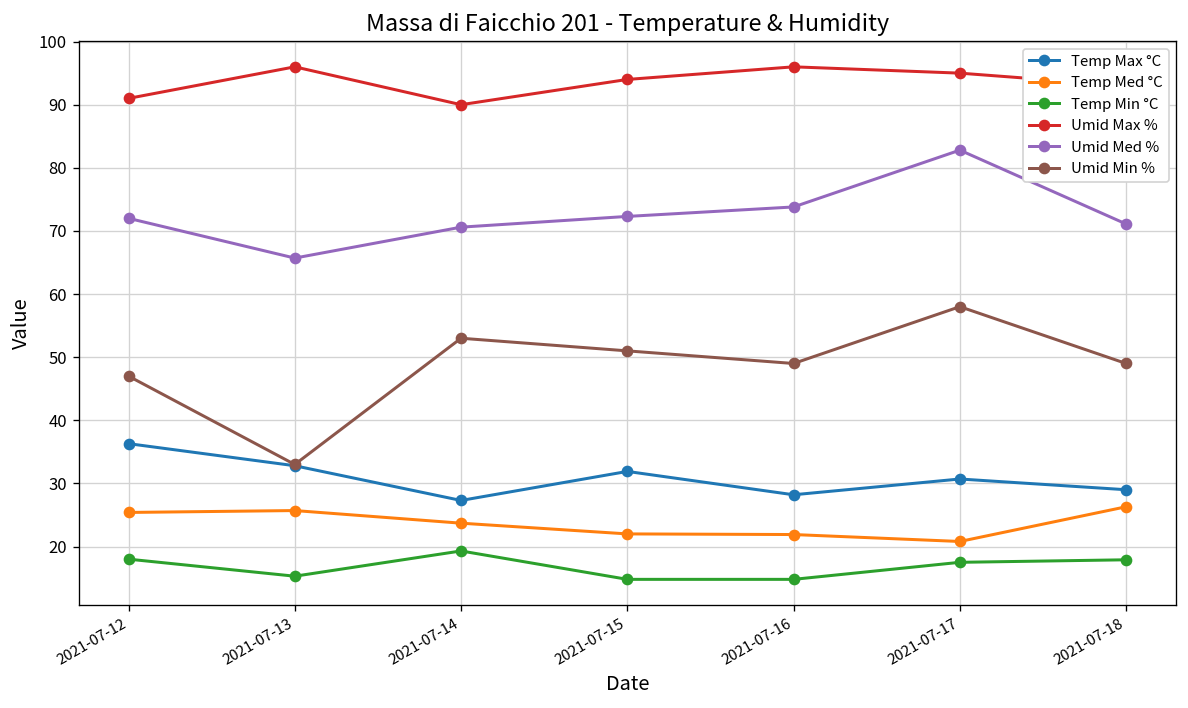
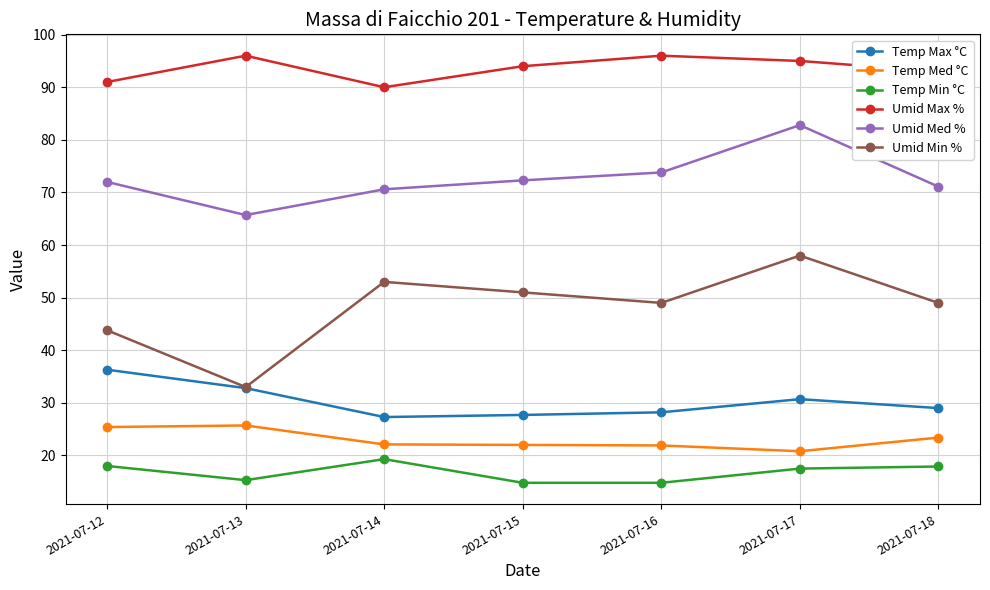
Umid Min %, 2021-07-12: 47 -> 44
Temp Med °C, 2021-07-14: 24 -> 22
Temp Max °C, 2021-07-15: 32 -> 28
Temp Med °C, 2021-07-18: 26 -> 23
